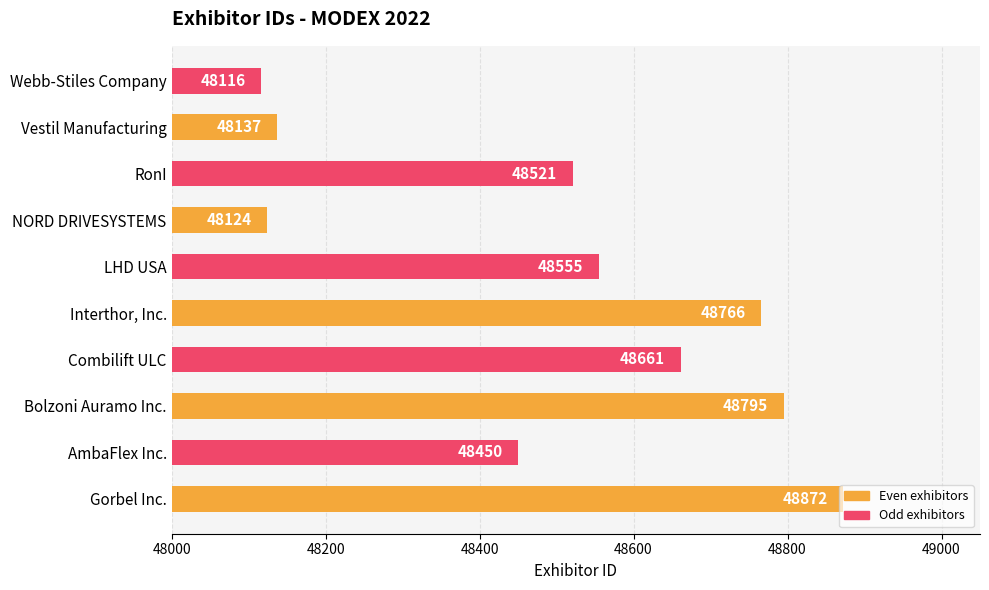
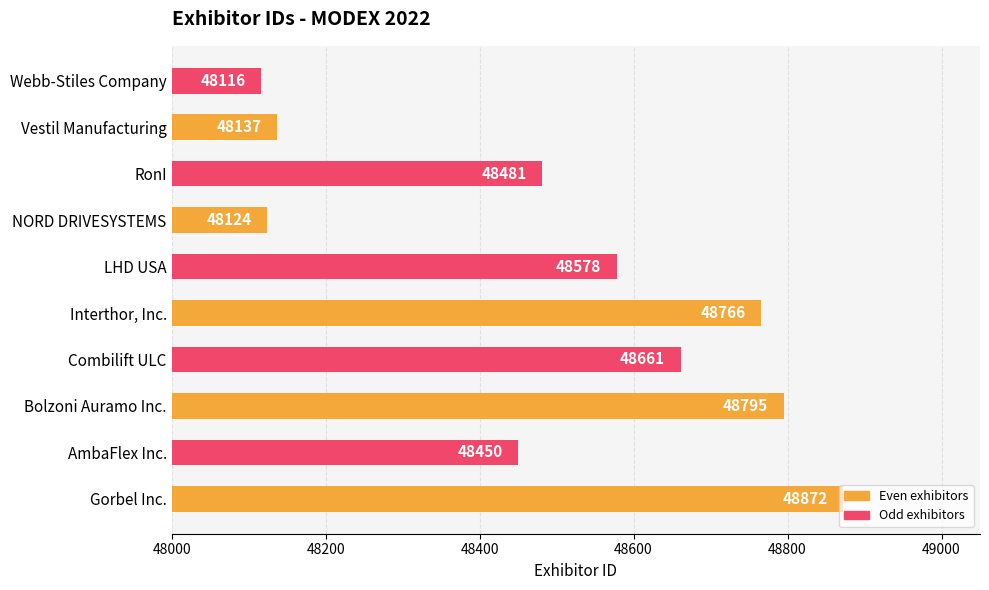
RonI: 48521 -> 48481
LHD USA: 48555 -> 48578
